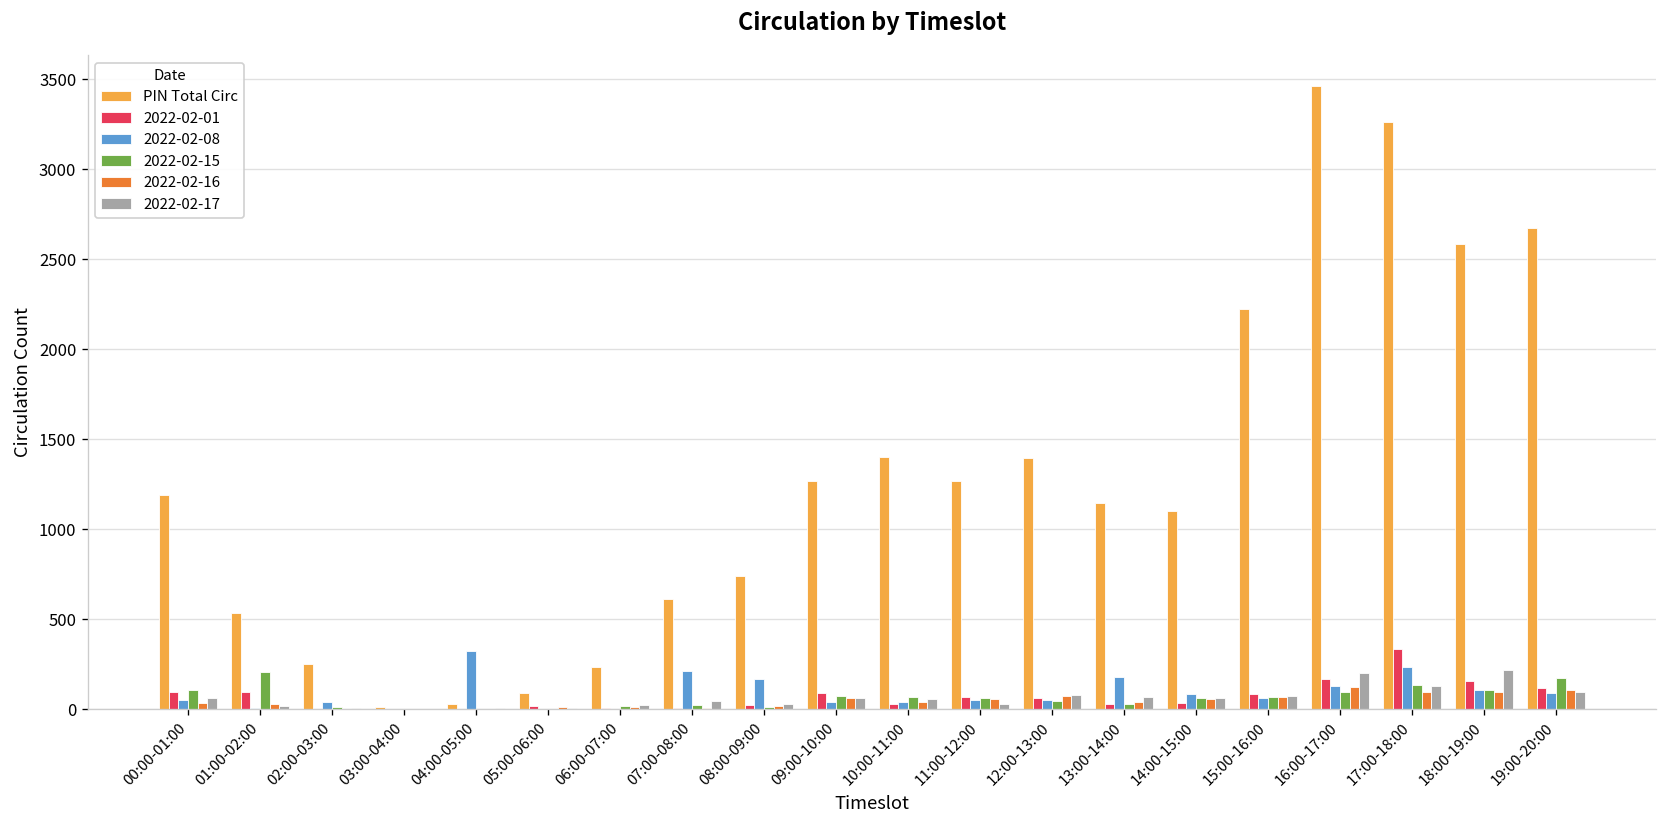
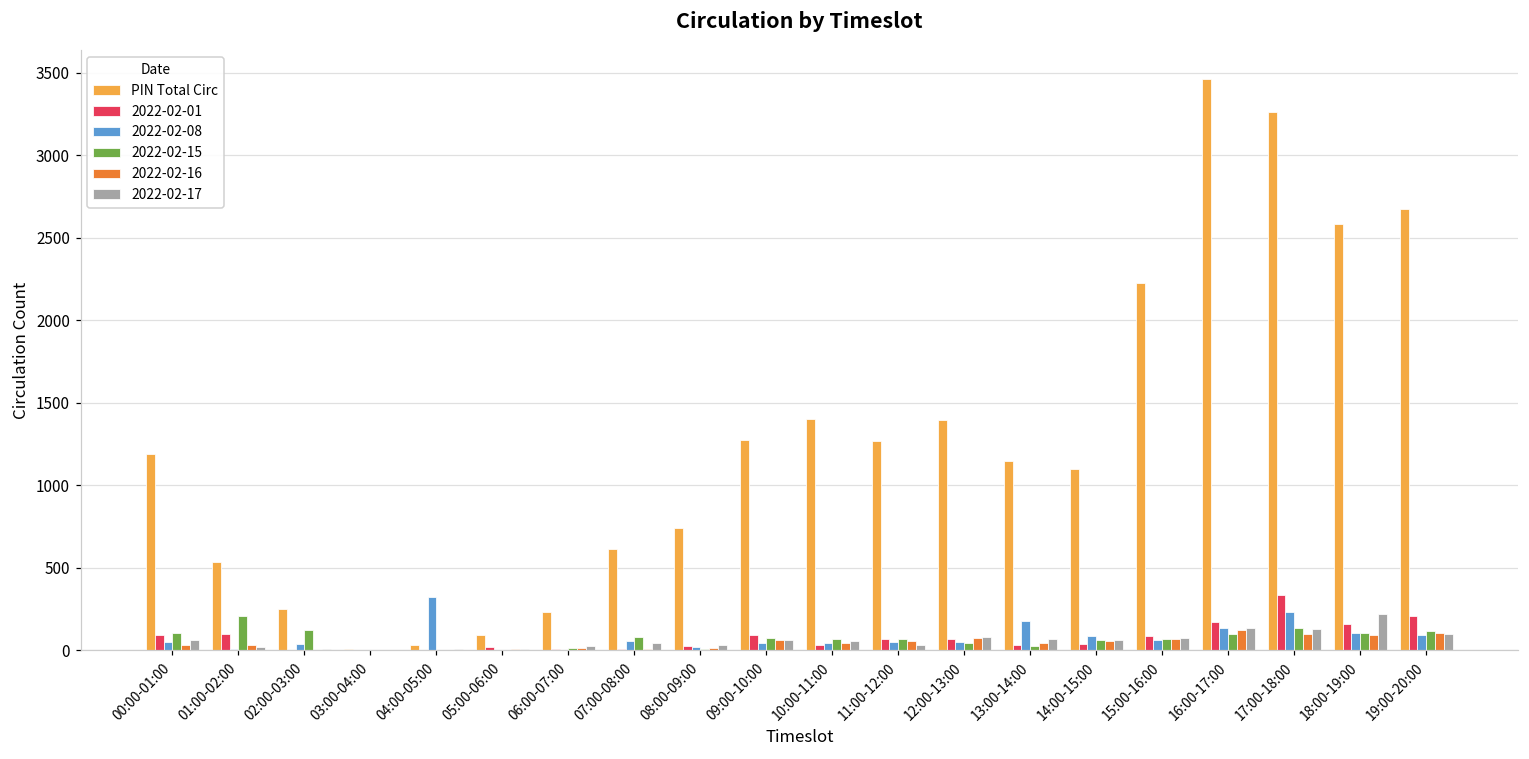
2022-02-15, 02:00-03:00: 10 -> 120
2022-02-08, 07:00-08:00: 210 -> 60
2022-02-15, 07:00-08:00: 20 -> 80
2022-02-08, 08:00-09:00: 170 -> 20
2022-02-17, 16:00-17:00: 200 -> 130
2022-02-01, 19:00-20:00: 120 -> 210
2022-02-15, 19:00-20:00: 170 -> 120
